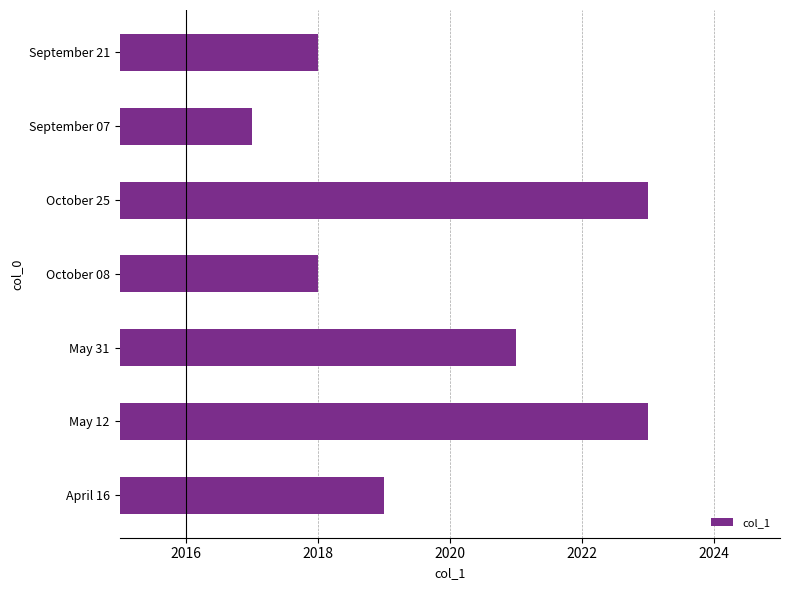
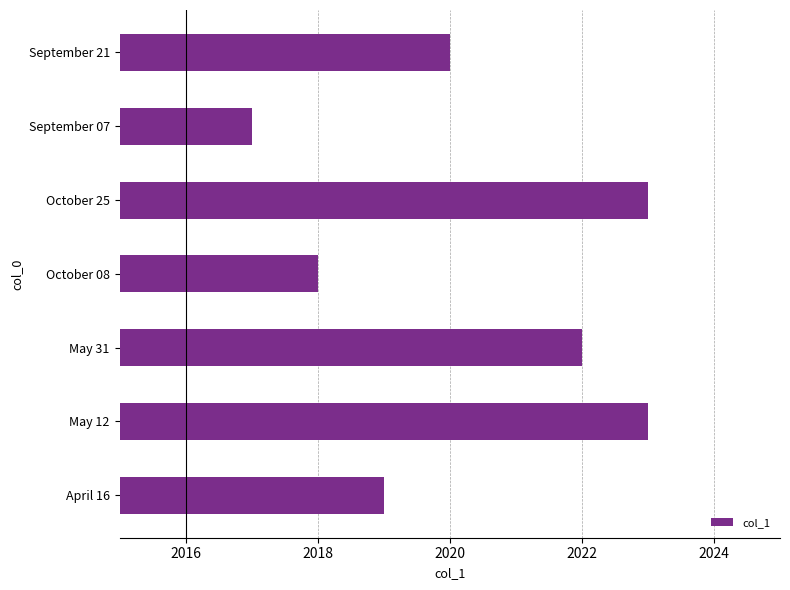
September 21: 2018 -> 2020
May 31: 2021 -> 2022
